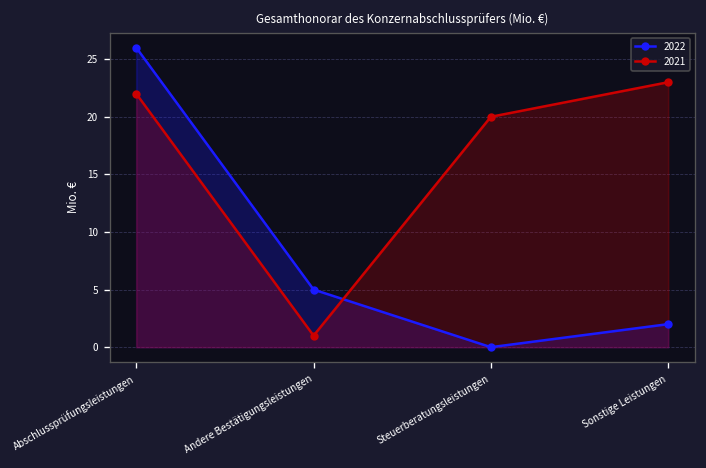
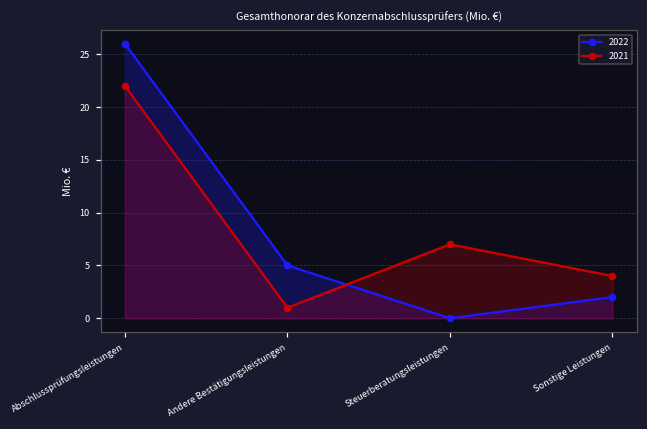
2021, Steuerberatungsleistungen: 20 -> 7
2021, Sonstige Leistungen: 23 -> 4
